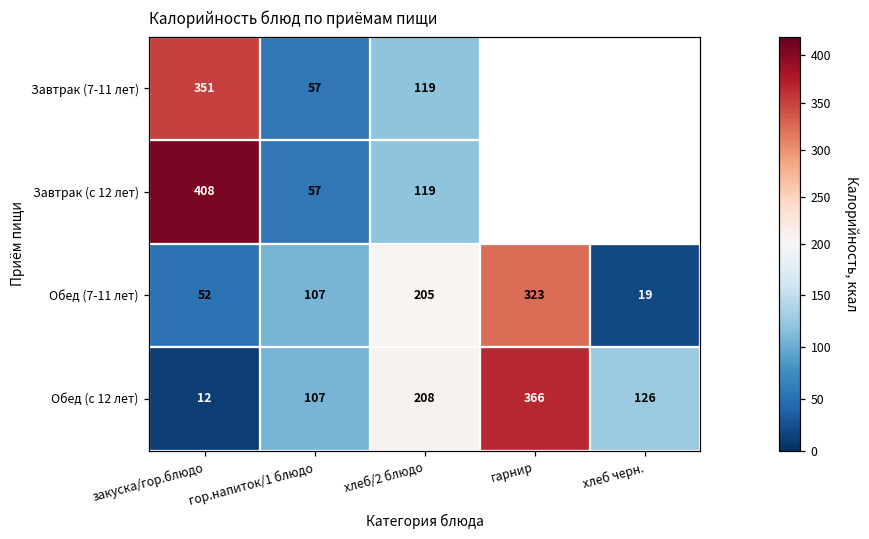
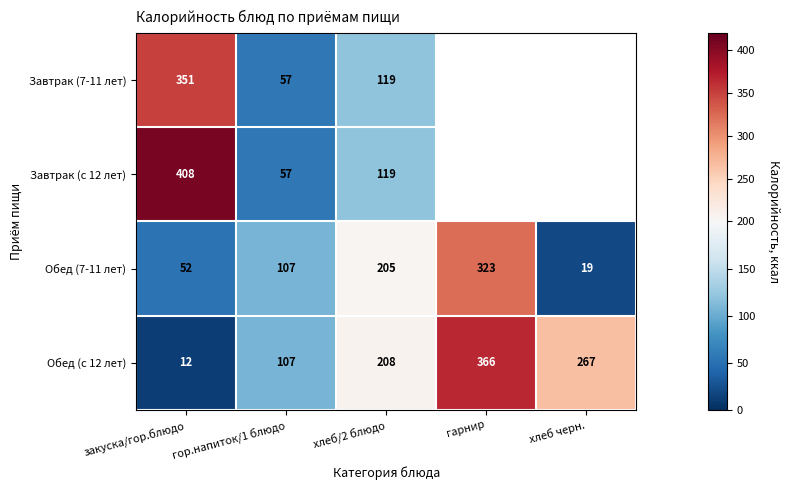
Обед (с 12 лет), хлеб черн.: 126 -> 267
